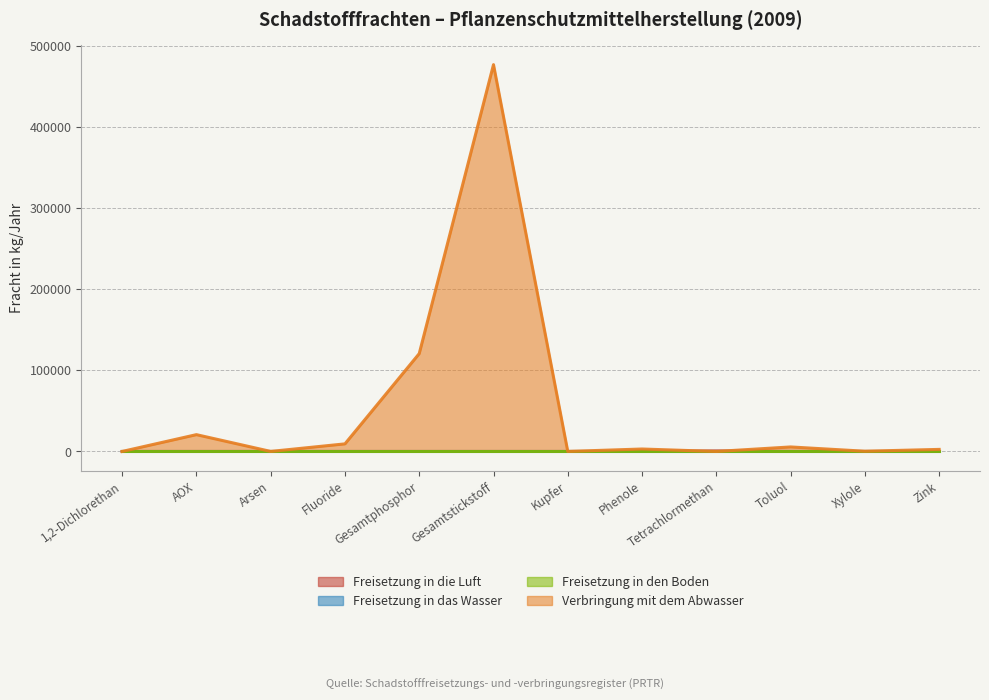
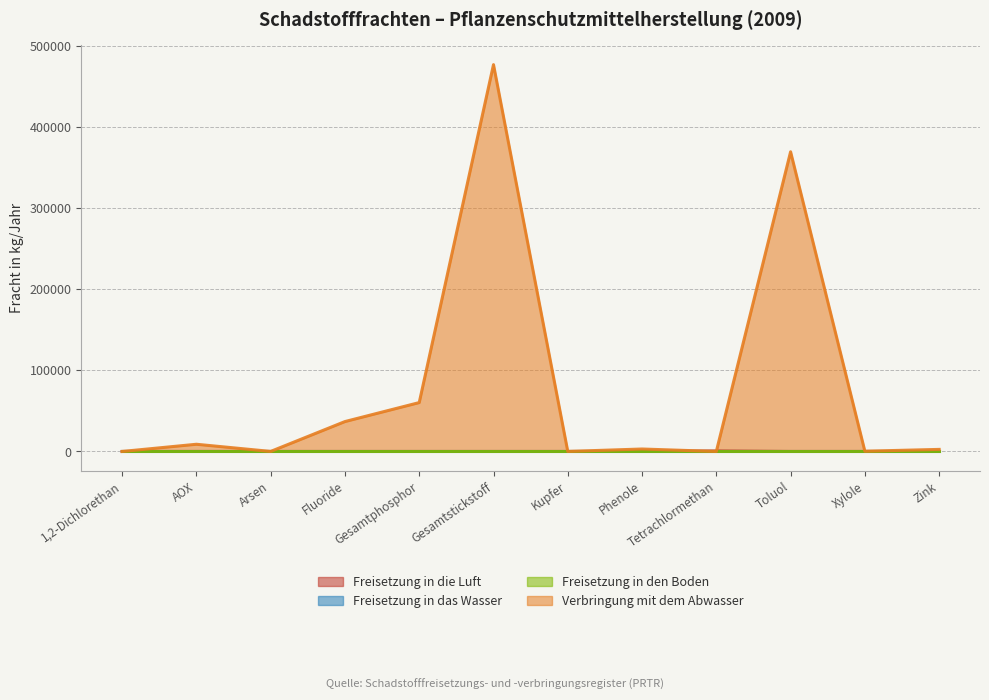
Verbringung mit dem Abwasser, AOX: 20000 -> 10000
Verbringung mit dem Abwasser, Fluoride: 10000 -> 40000
Verbringung mit dem Abwasser, Gesamtphosphor: 120000 -> 60000
Verbringung mit dem Abwasser, Toluol: 10000 -> 370000
